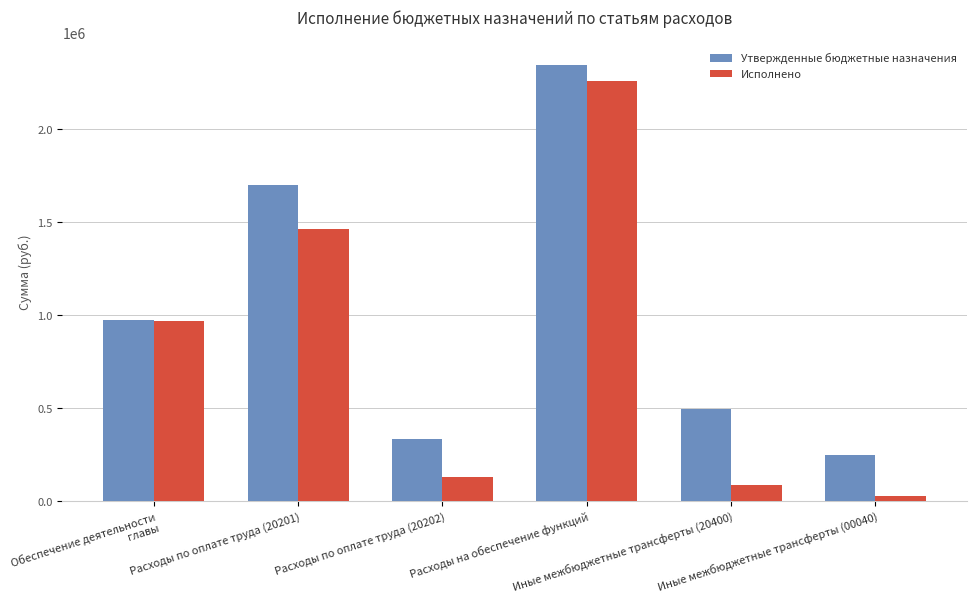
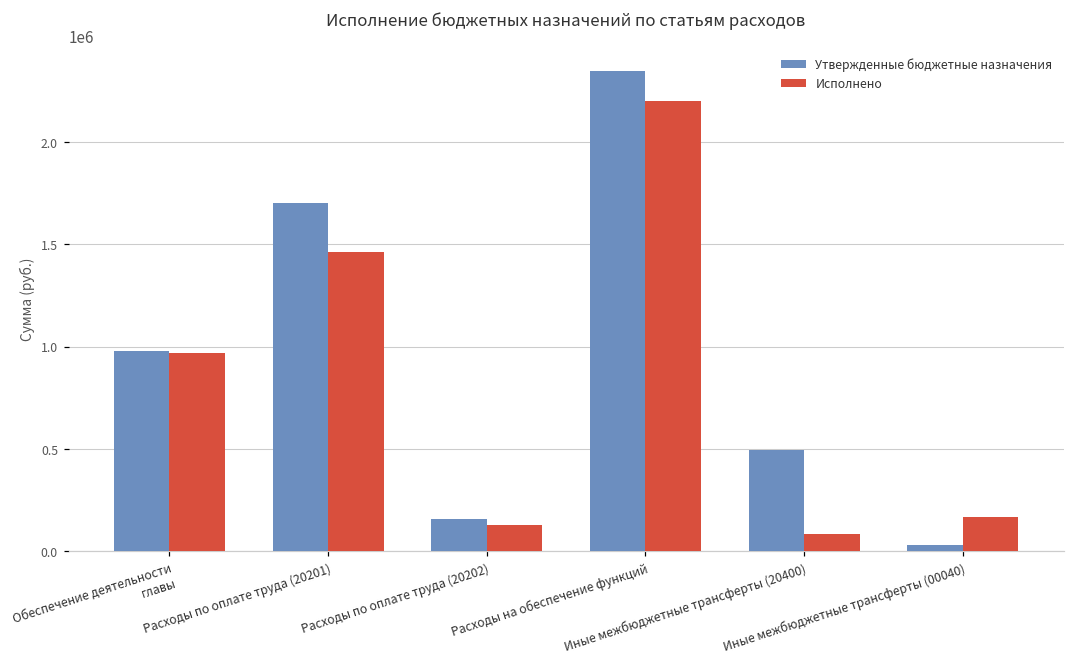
Утвержденные бюджетные назначения, Расходы по оплате труда (20202): 330000 -> 160000
Исполнено, Расходы на обеспечение функций: 2260000 -> 2200000
Утвержденные бюджетные назначения, Иные межбюджетные трансферты (00040): 250000 -> 30000
Исполнено, Иные межбюджетные трансферты (00040): 30000 -> 170000
